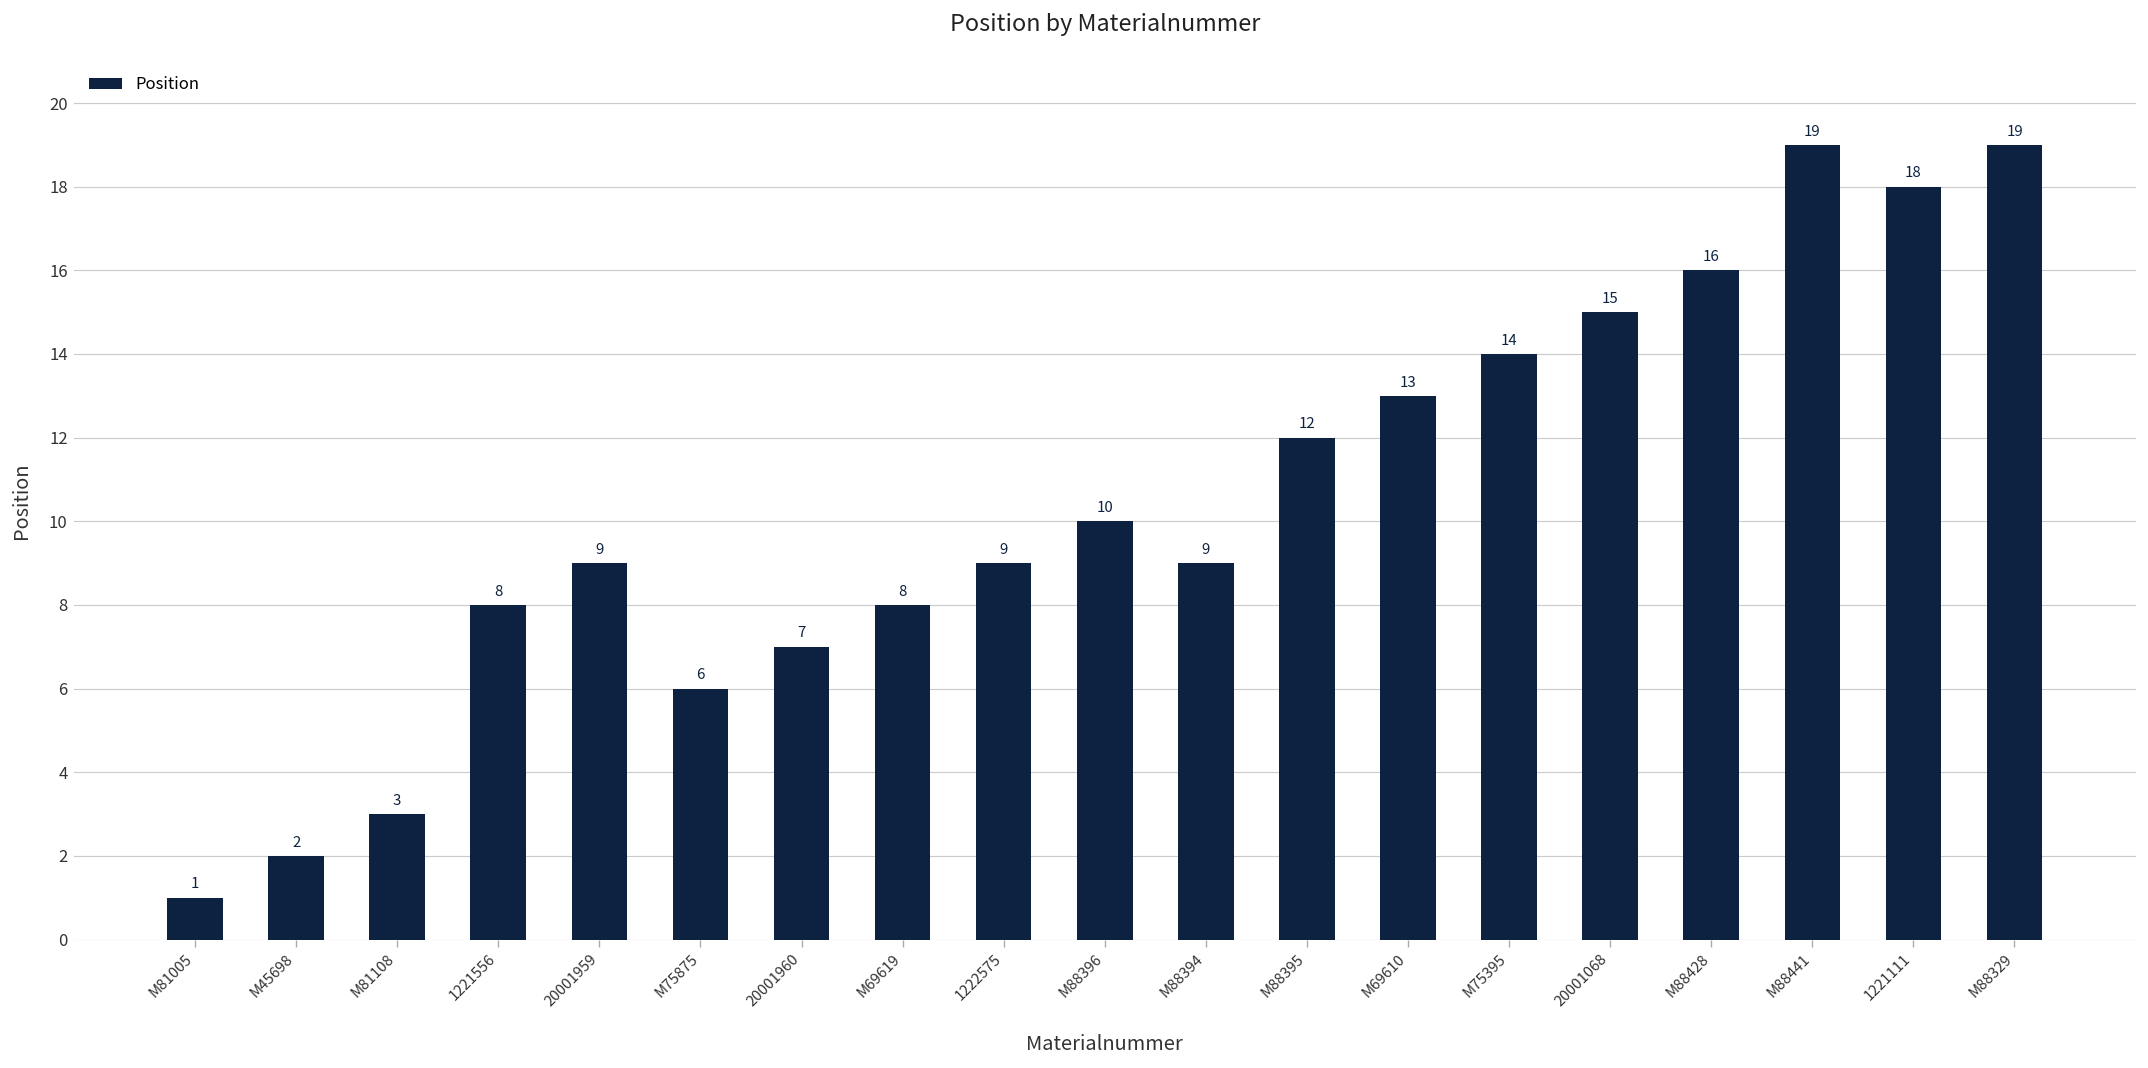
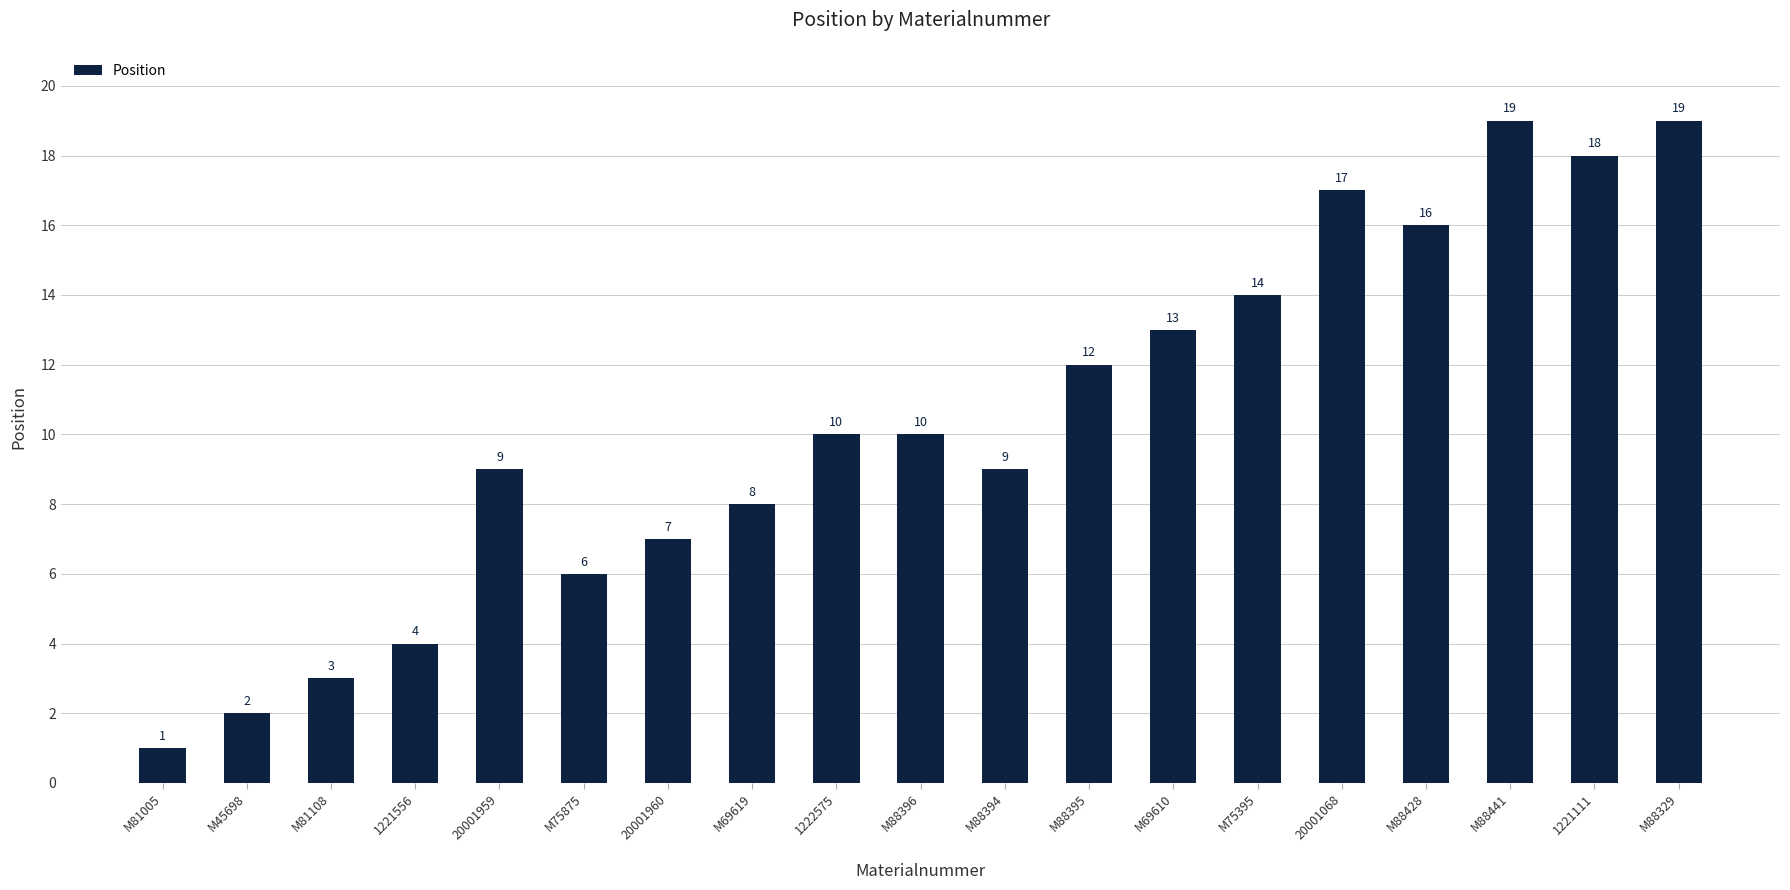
1221556: 8 -> 4
1222575: 9 -> 10
20001068: 15 -> 17
